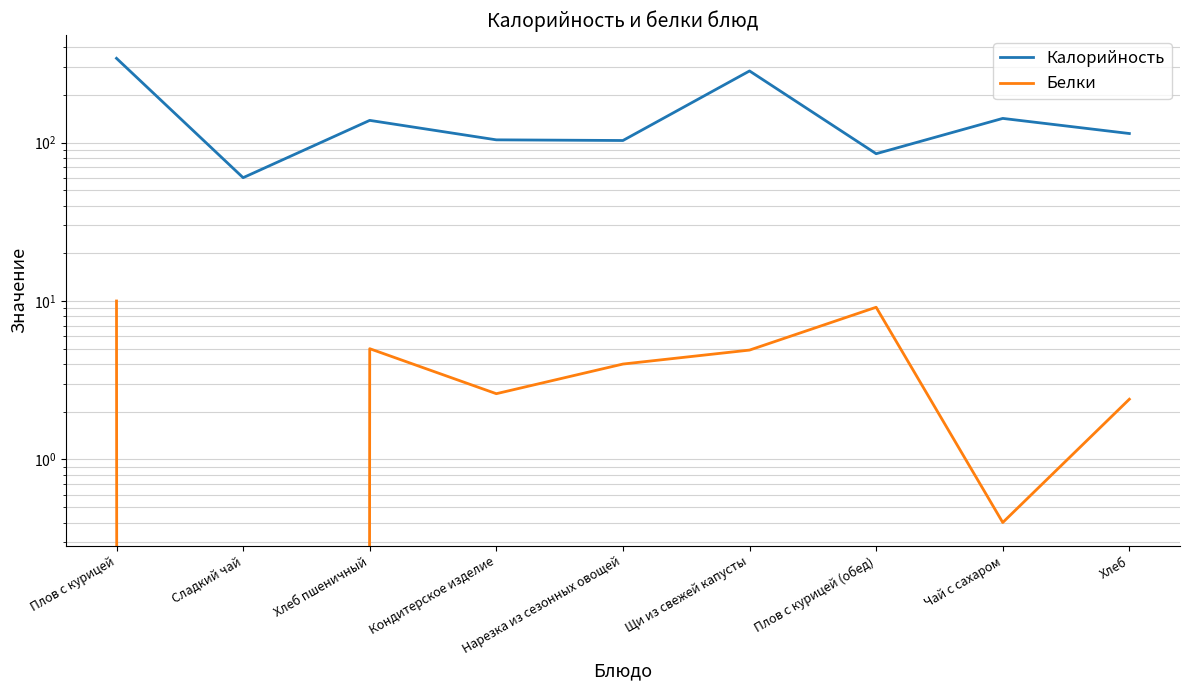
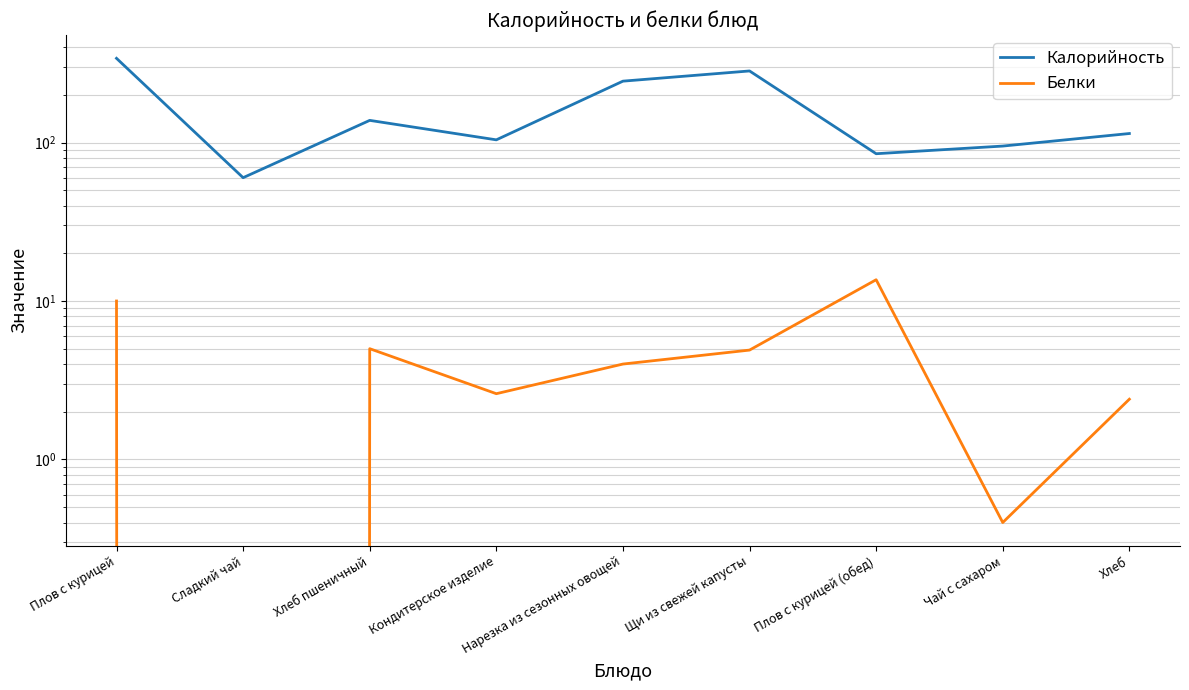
Калорийность, Нарезка из сезонных овощей: 100 -> 240
Белки, Плов с курицей (обед): 9 -> 14
Калорийность, Чай с сахаром: 140 -> 100
